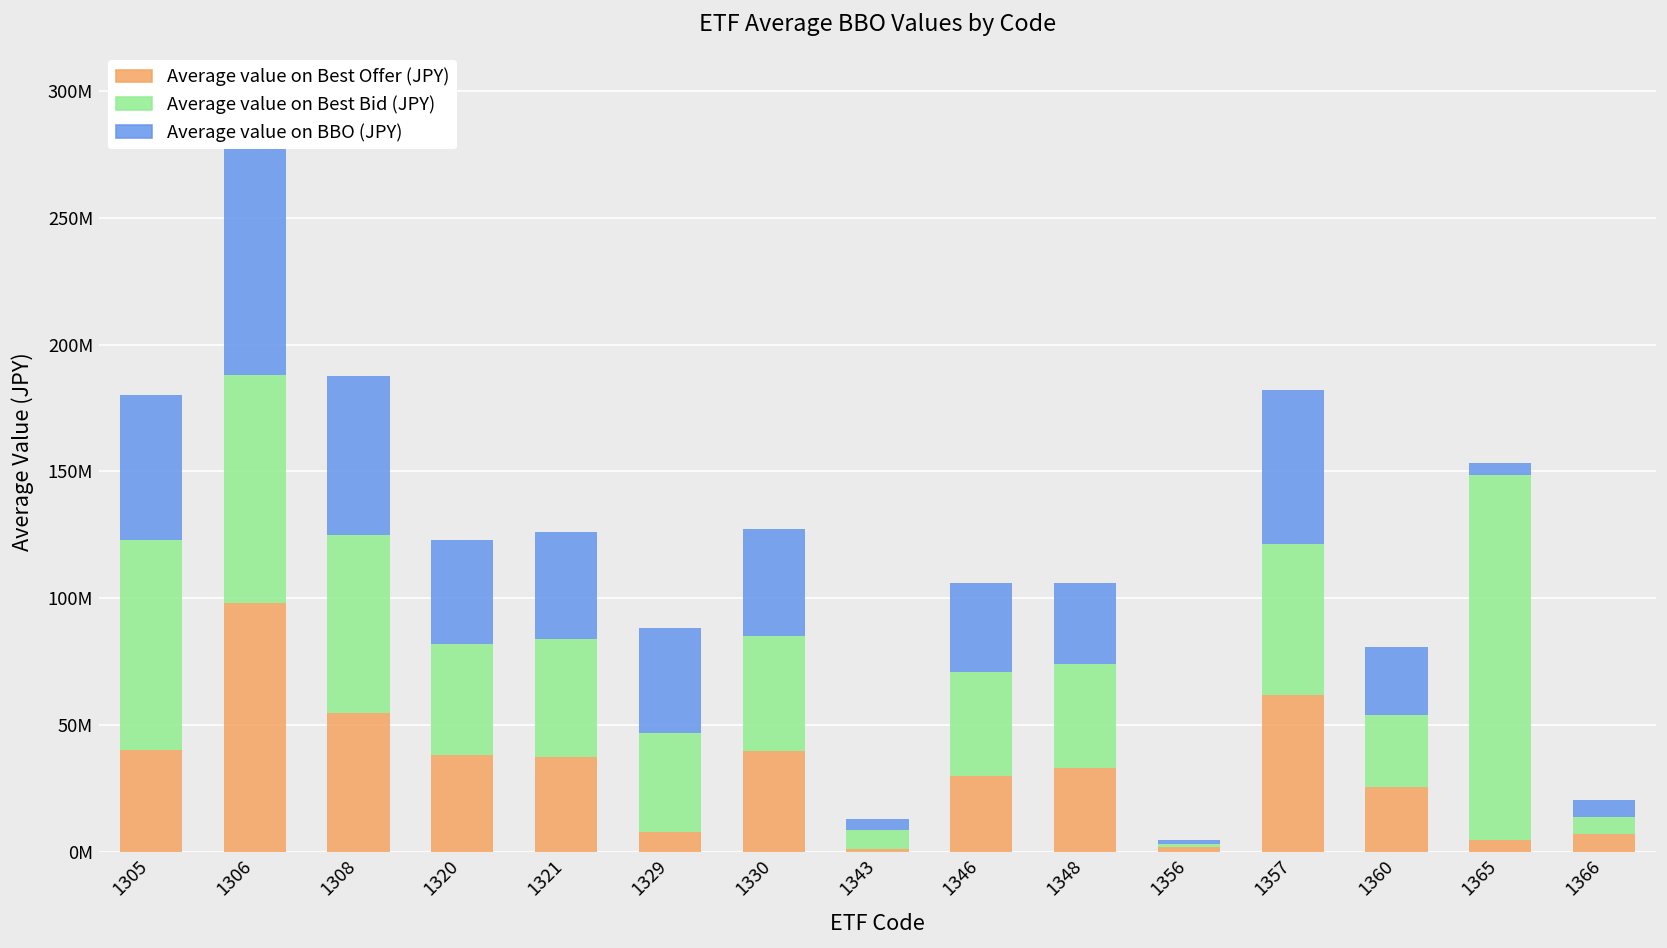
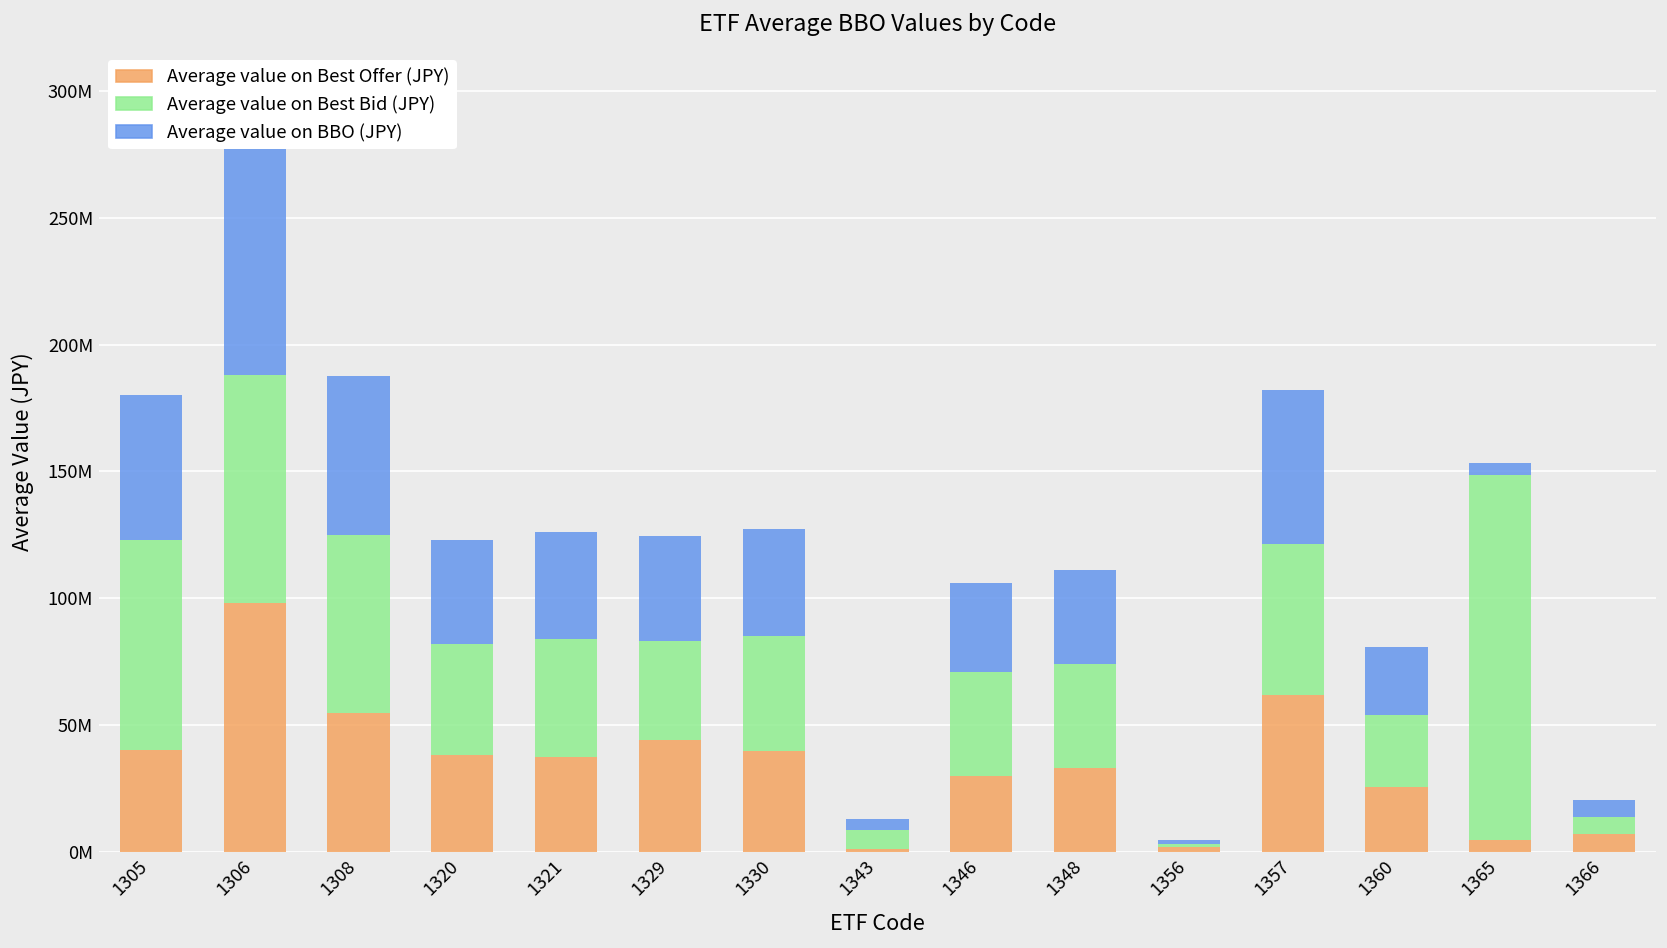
Average value on Best Offer (JPY), 1329: 8000000 -> 44000000
Average value on BBO (JPY), 1348: 32000000 -> 37000000
